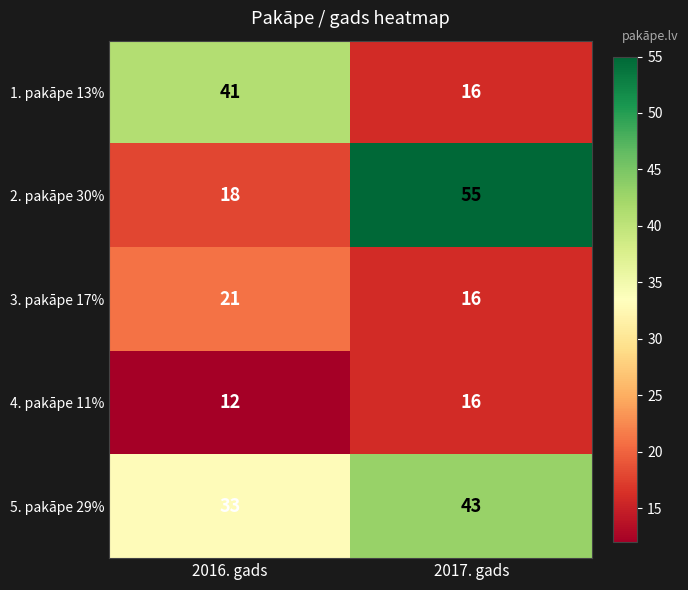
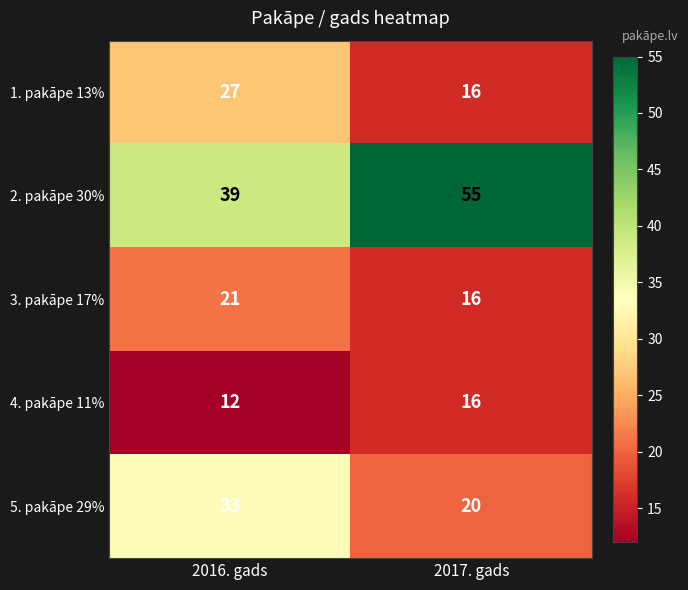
1. pakāpe 13%, 2016. gads: 41 -> 27
2. pakāpe 30%, 2016. gads: 18 -> 39
5. pakāpe 29%, 2017. gads: 43 -> 20
